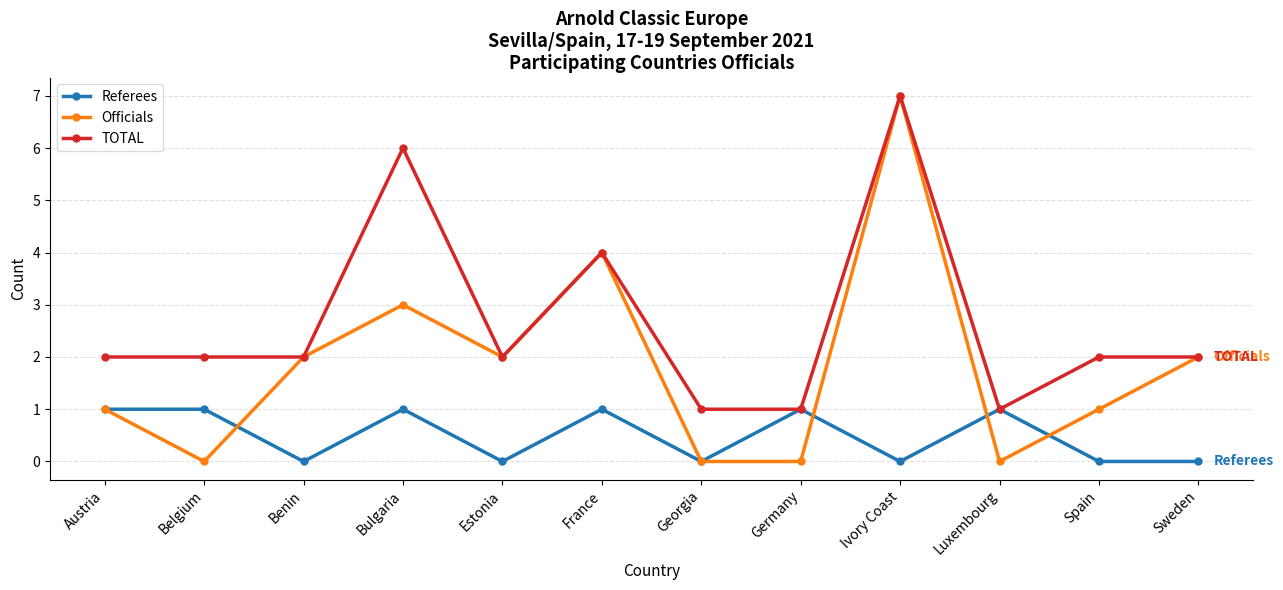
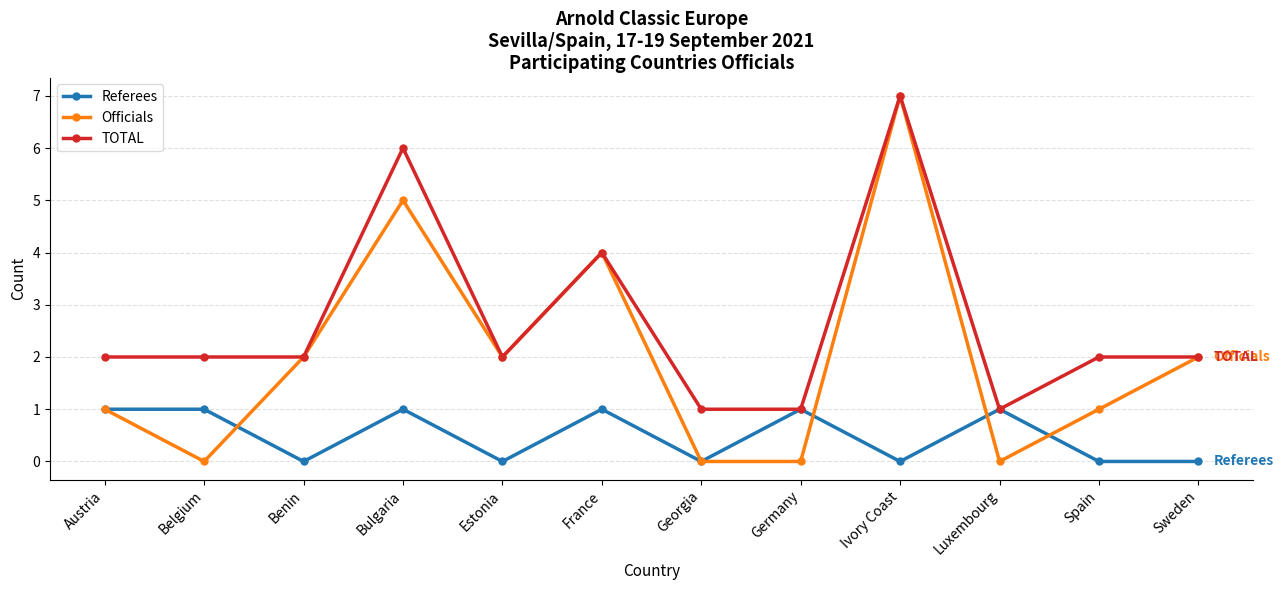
Officials, Bulgaria: 3 -> 5
